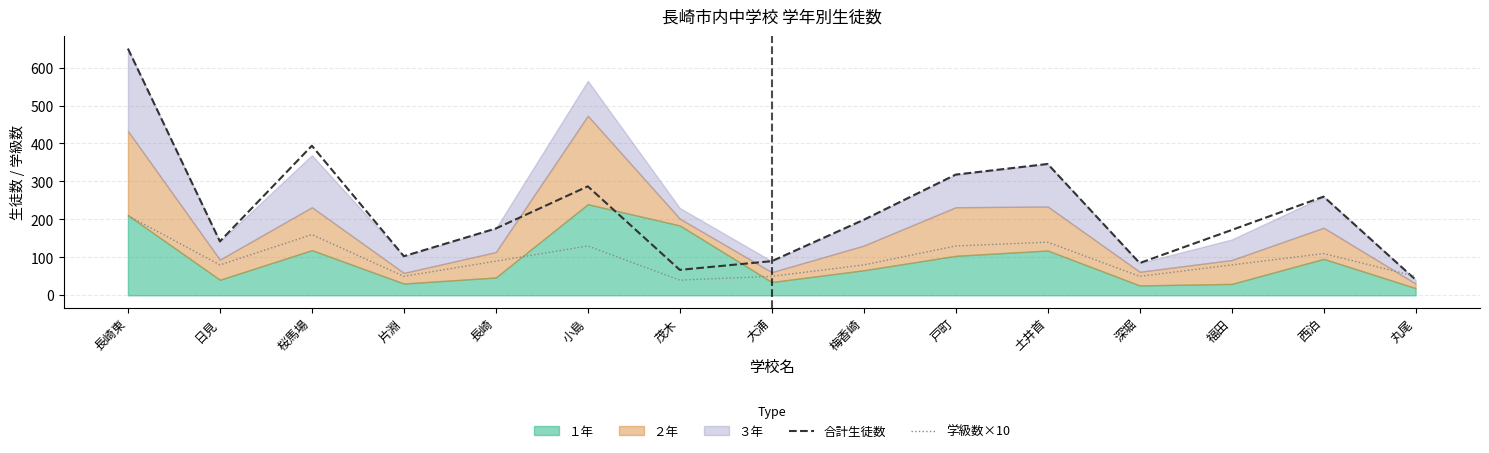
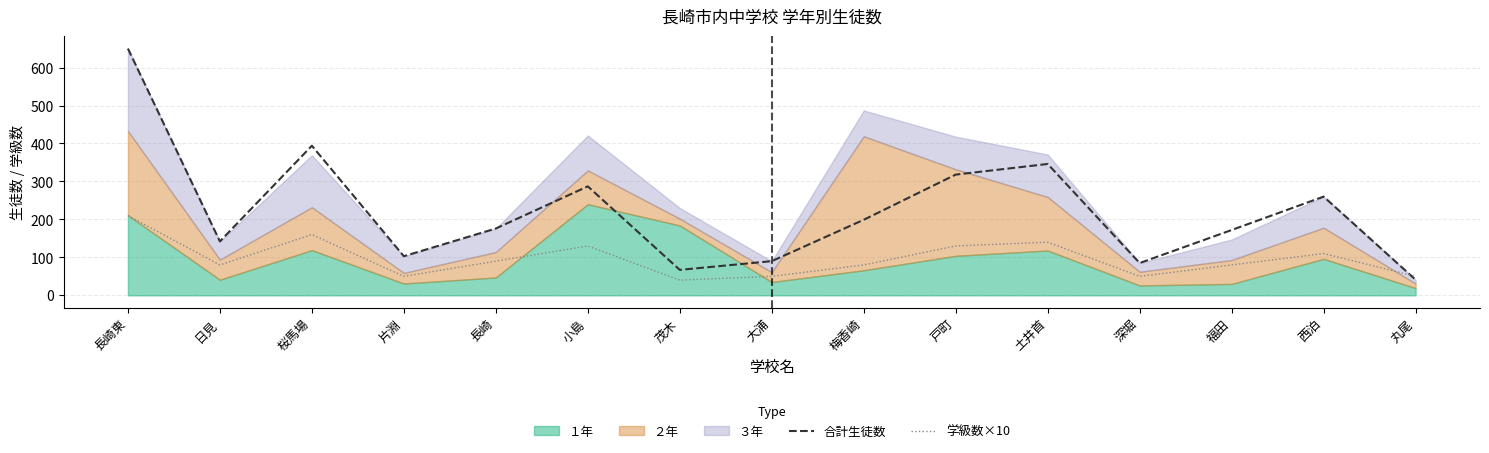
２年, 小島: 230 -> 90
２年, 梅香崎: 70 -> 350
２年, 戸町: 130 -> 230
２年, 土井首: 120 -> 140
